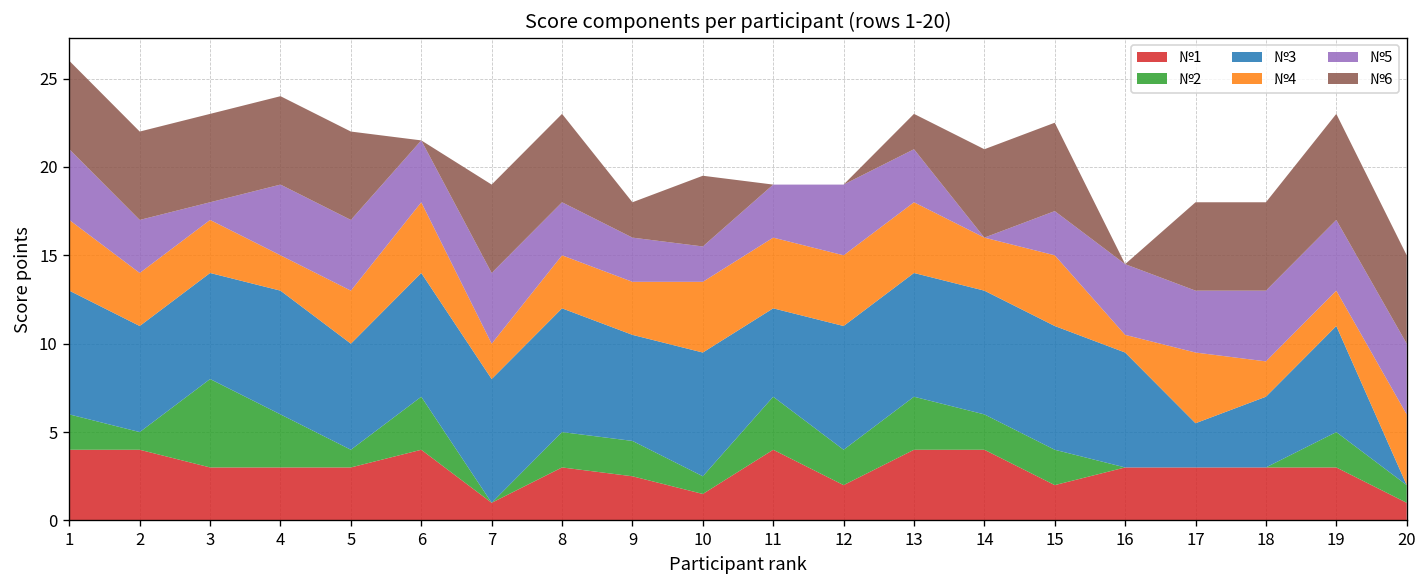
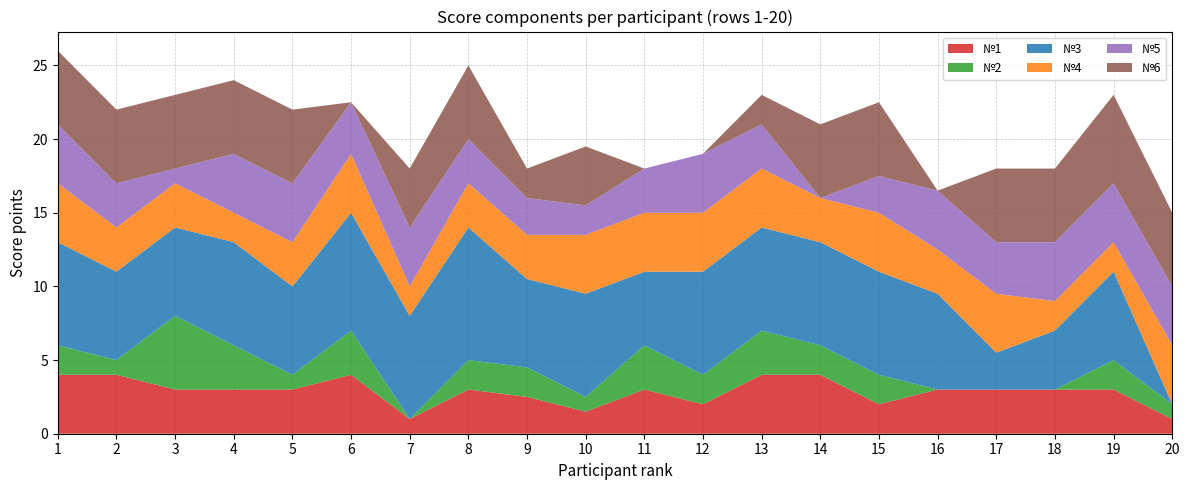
№3, 6: 7 -> 8
№6, 7: 5 -> 4
№3, 8: 7 -> 9
№1, 11: 4 -> 3
№4, 16: 1 -> 3
